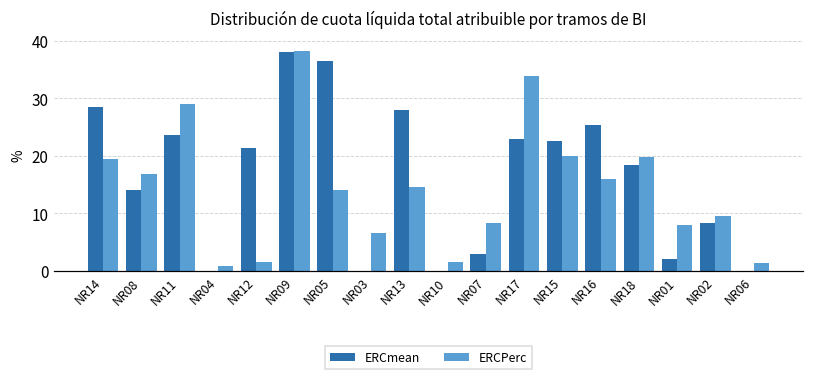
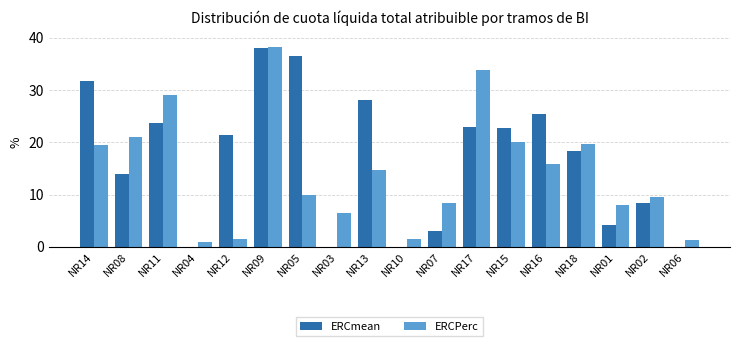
ERCmean, NR14: 29 -> 32
ERCPerc, NR08: 17 -> 21
ERCPerc, NR05: 14 -> 10
ERCmean, NR01: 2 -> 4
